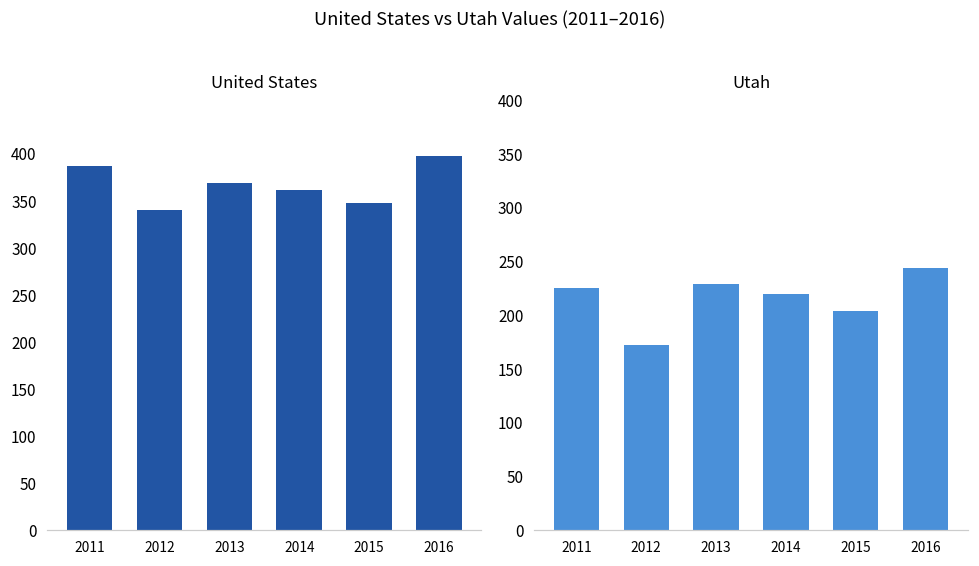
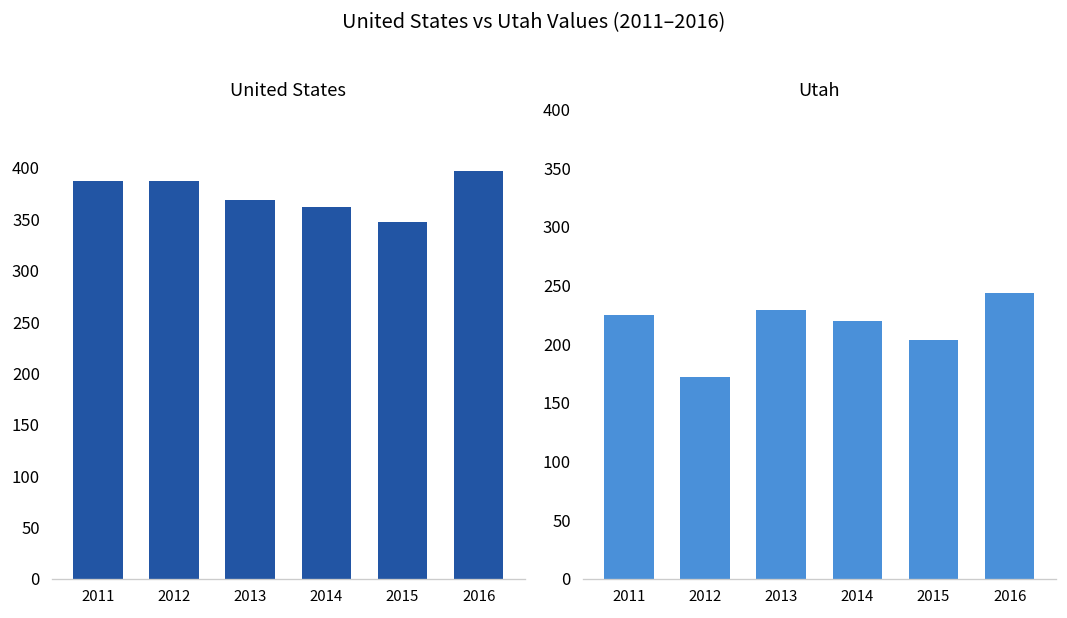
United States, 2012: 340 -> 390
